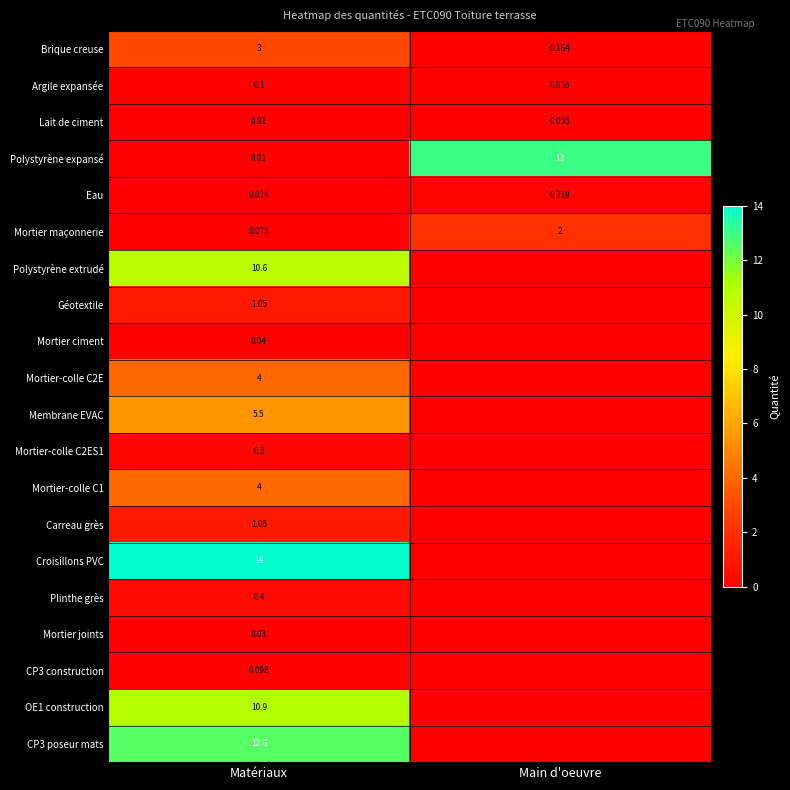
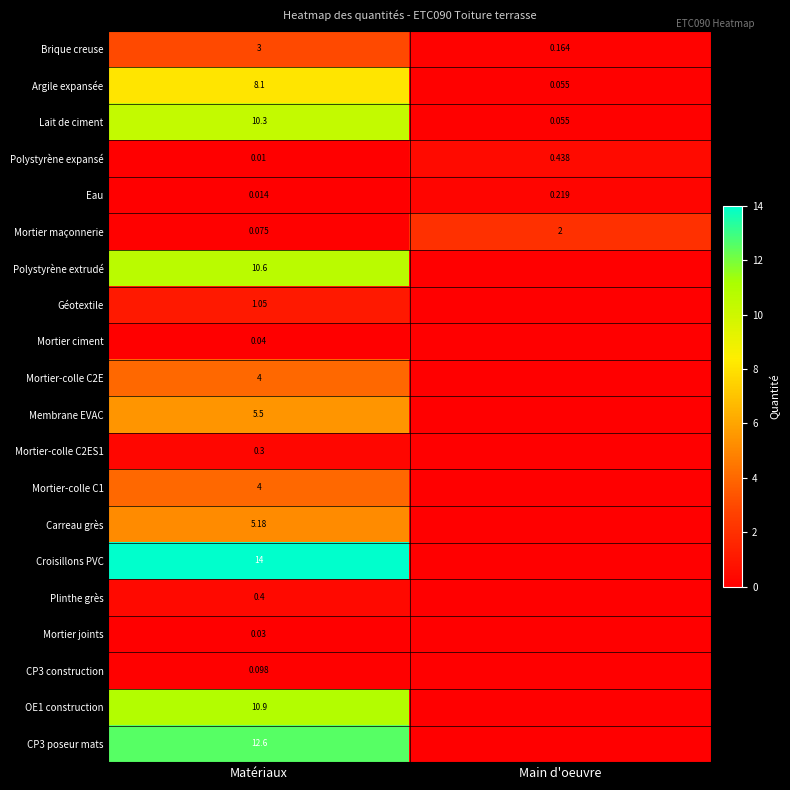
Argile expansée, Matériaux: 0.1 -> 8.1
Lait de ciment, Matériaux: 0.01 -> 10.3
Polystyrène expansé, Main d'oeuvre: 13 -> 0.438
Carreau grès, Matériaux: 1.05 -> 5.18
